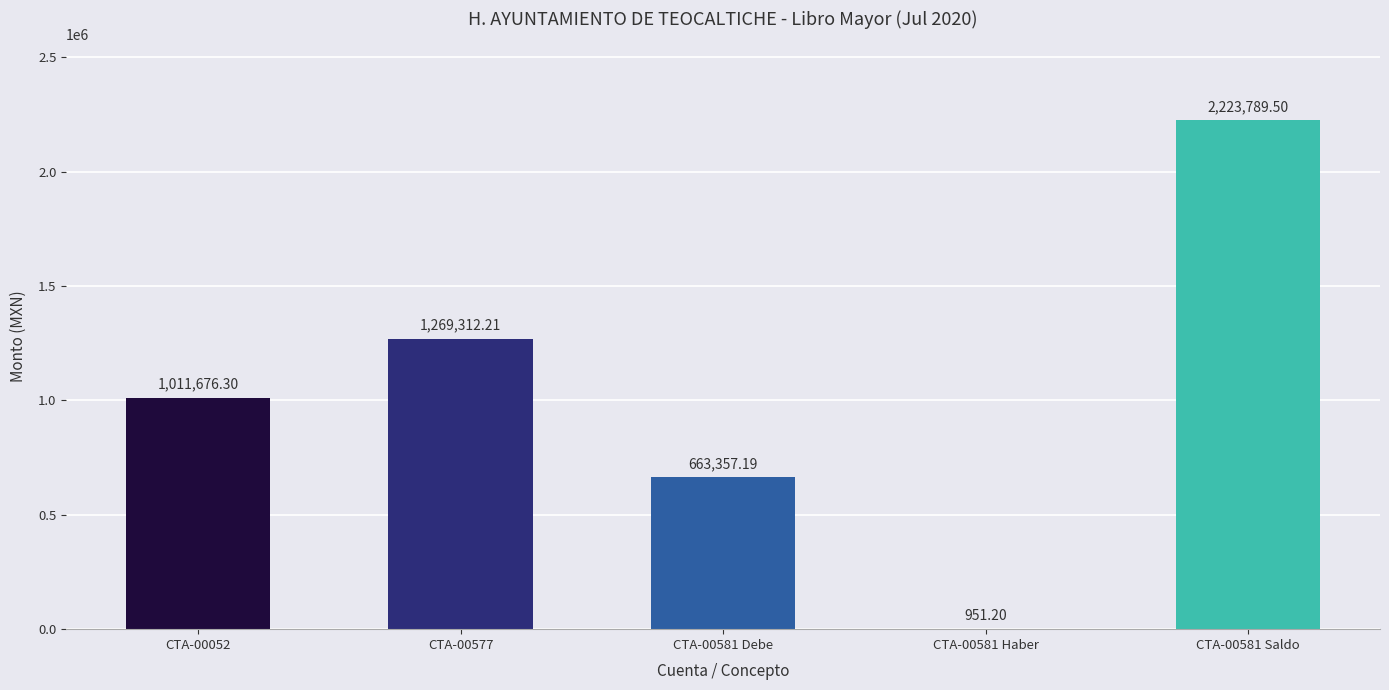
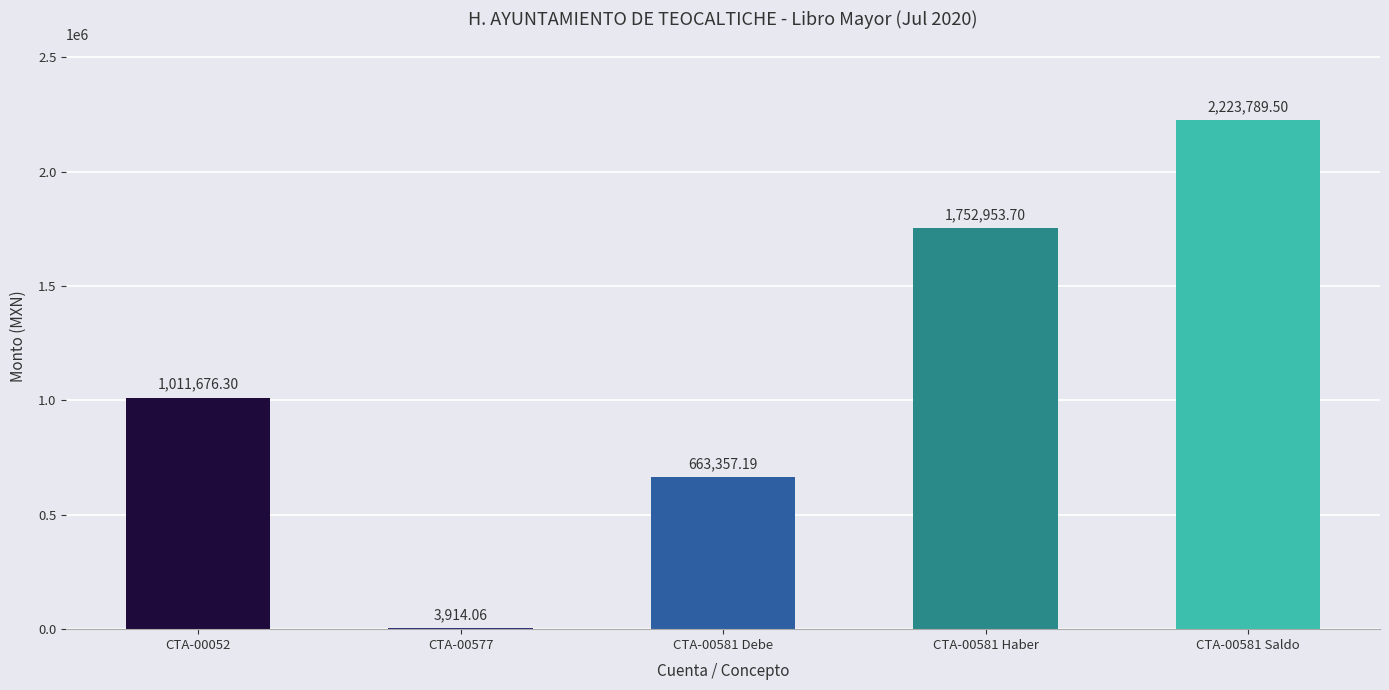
CTA-00577: 1,269,312.21 -> 3,914.06
CTA-00581 Haber: 951.20 -> 1,752,953.70
